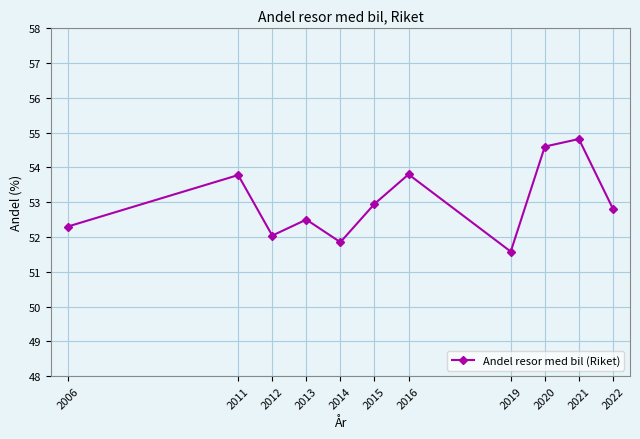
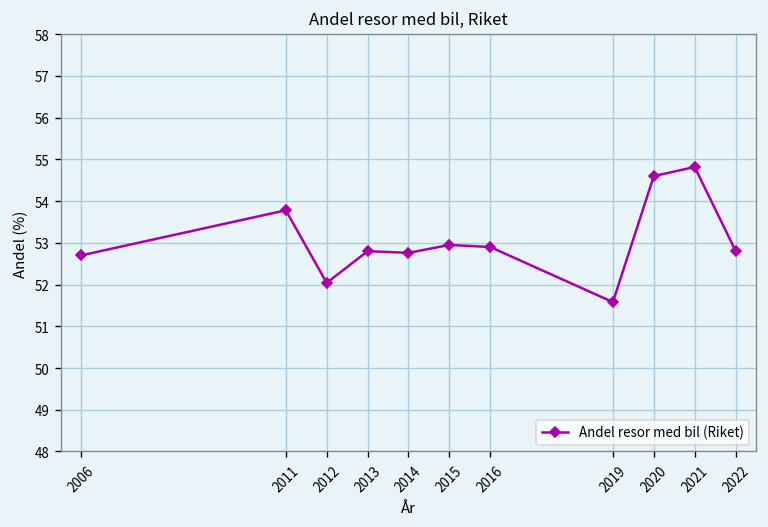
2006: 52.3 -> 52.7
2013: 52.5 -> 52.8
2014: 51.9 -> 52.8
2016: 53.8 -> 52.9
